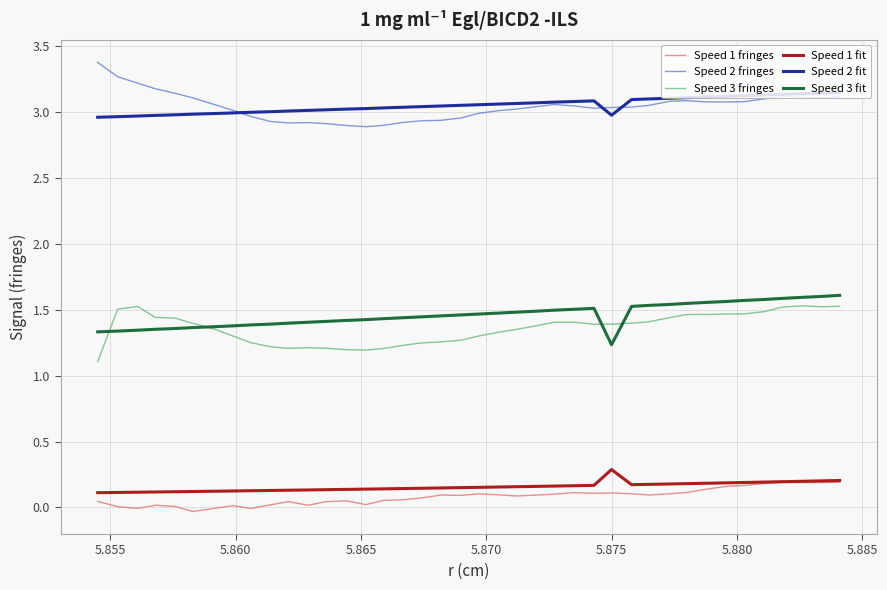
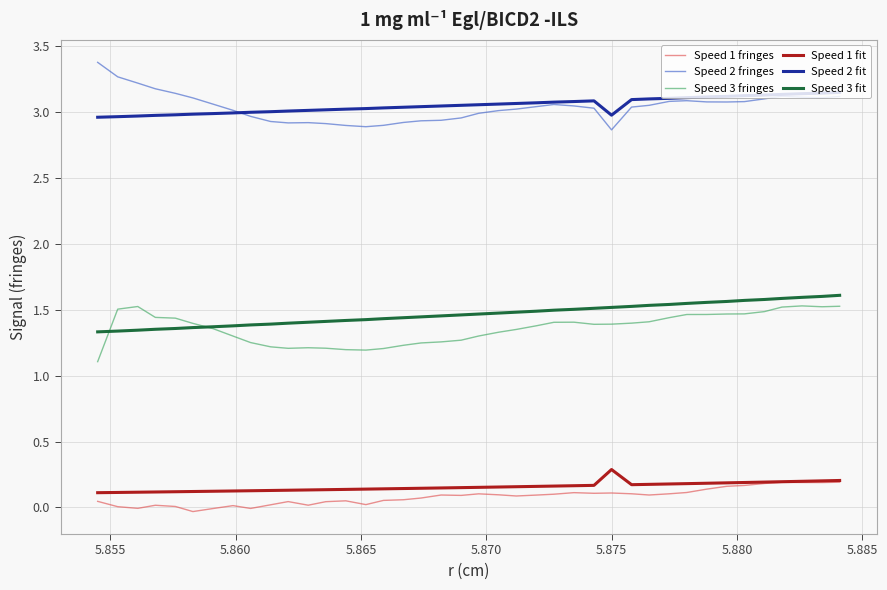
Speed 2 fringes, 5.875: 3.03 -> 2.86
Speed 3 fit, 5.875: 1.23 -> 1.52
